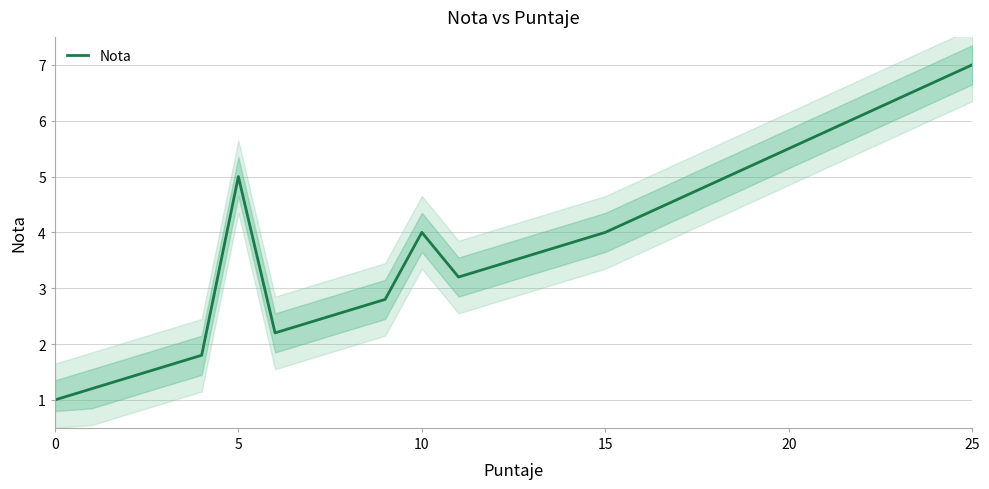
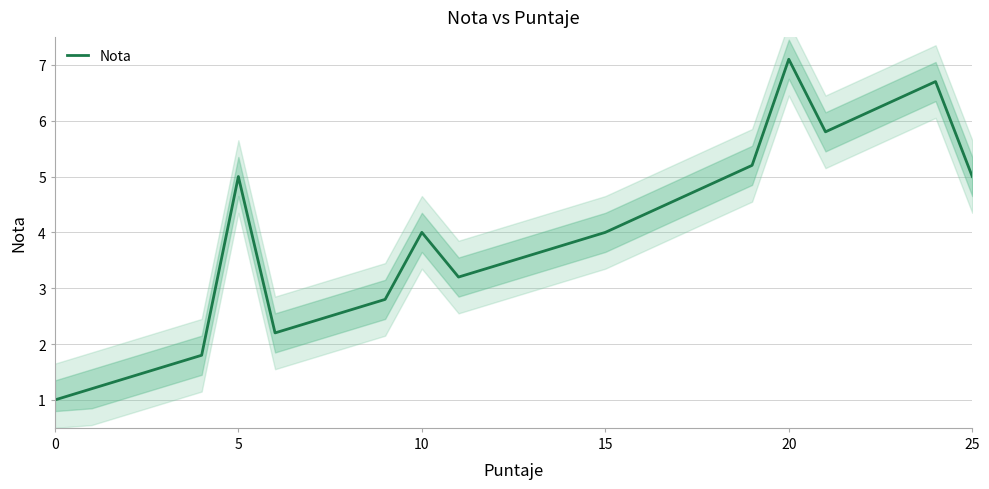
Nota, 20: 5.5 -> 7.1
Nota, 25: 7 -> 5
